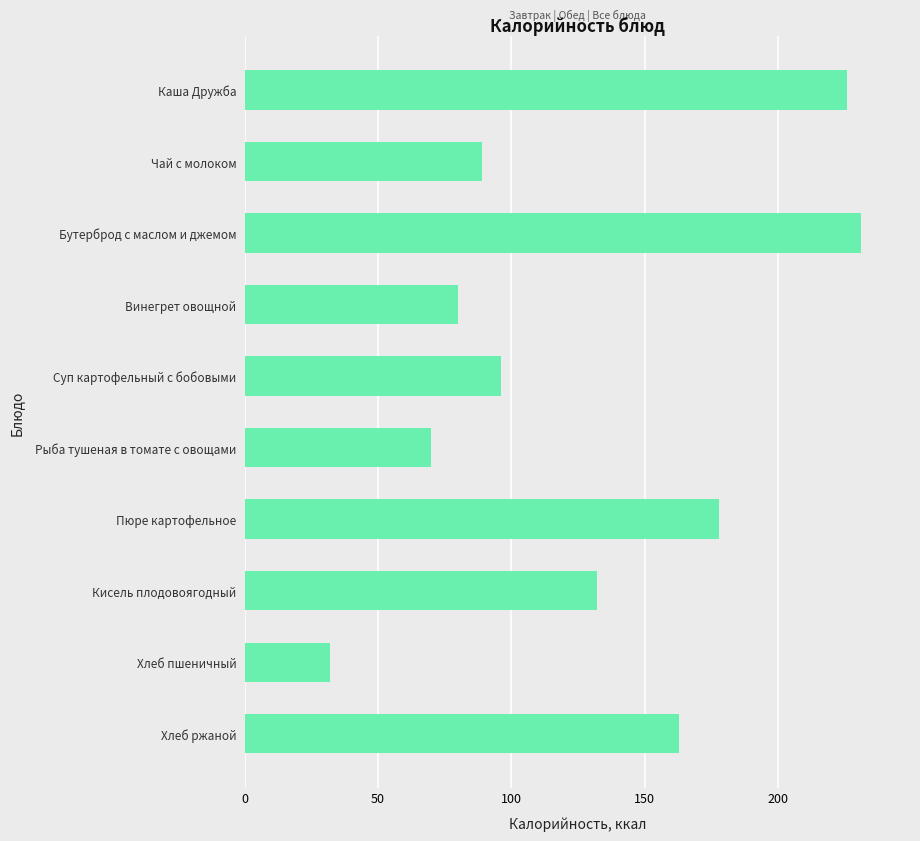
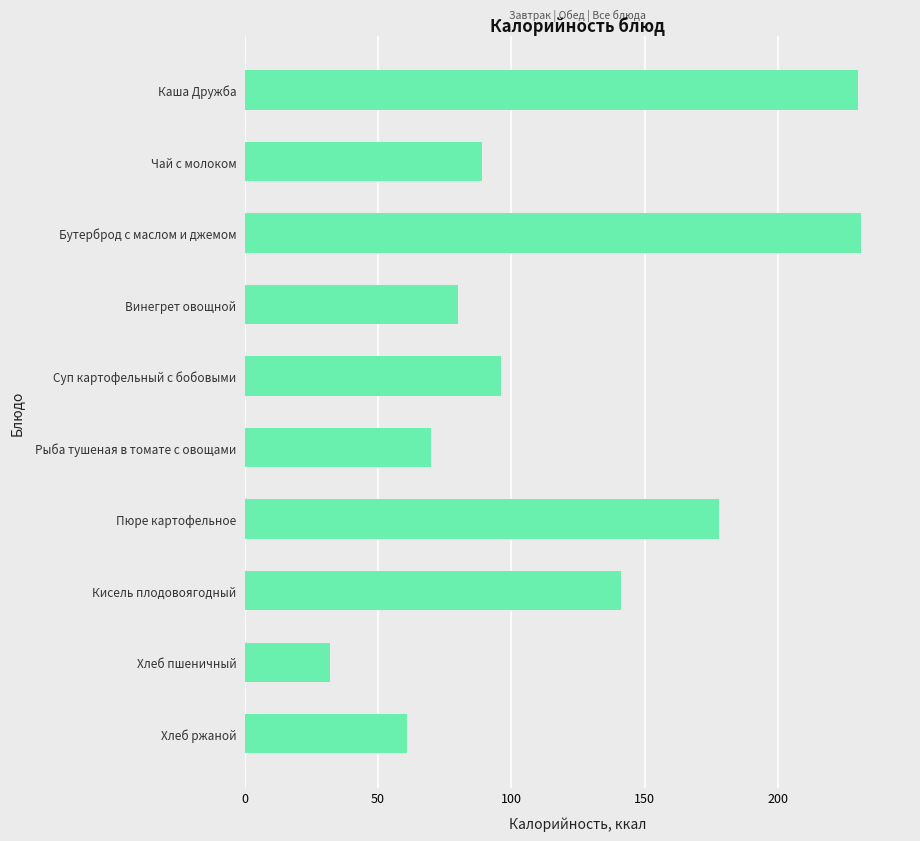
Каша Дружба: 226 -> 230
Кисель плодовоягодный: 132 -> 141
Хлеб ржаной: 163 -> 61
